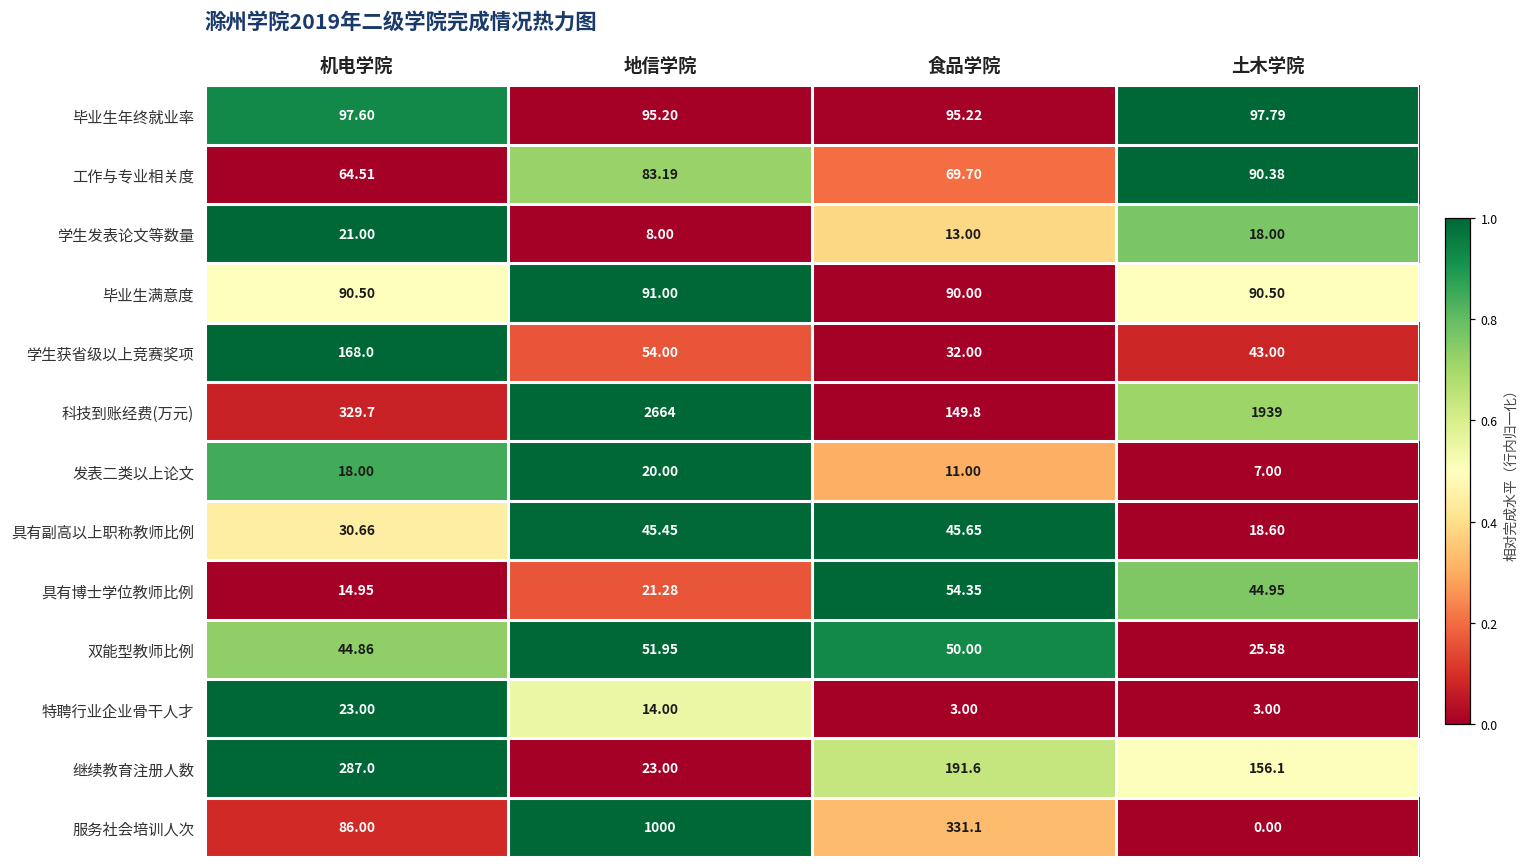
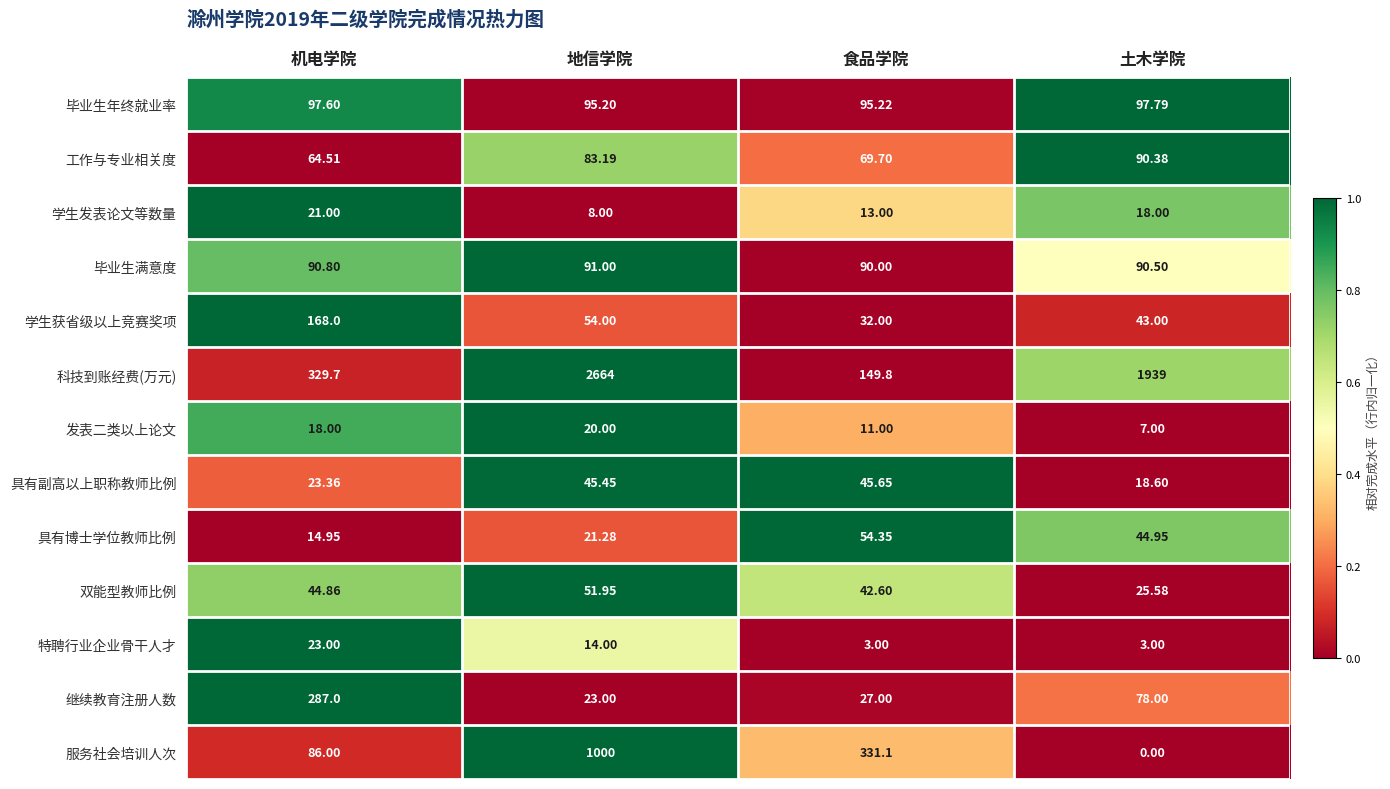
毕业生满意度, 机电学院: 90.50 -> 90.80
具有副高以上职称教师比例, 机电学院: 30.66 -> 23.36
双能型教师比例, 食品学院: 50.00 -> 42.60
继续教育注册人数, 食品学院: 191.6 -> 27.00
继续教育注册人数, 土木学院: 156.1 -> 78.00
